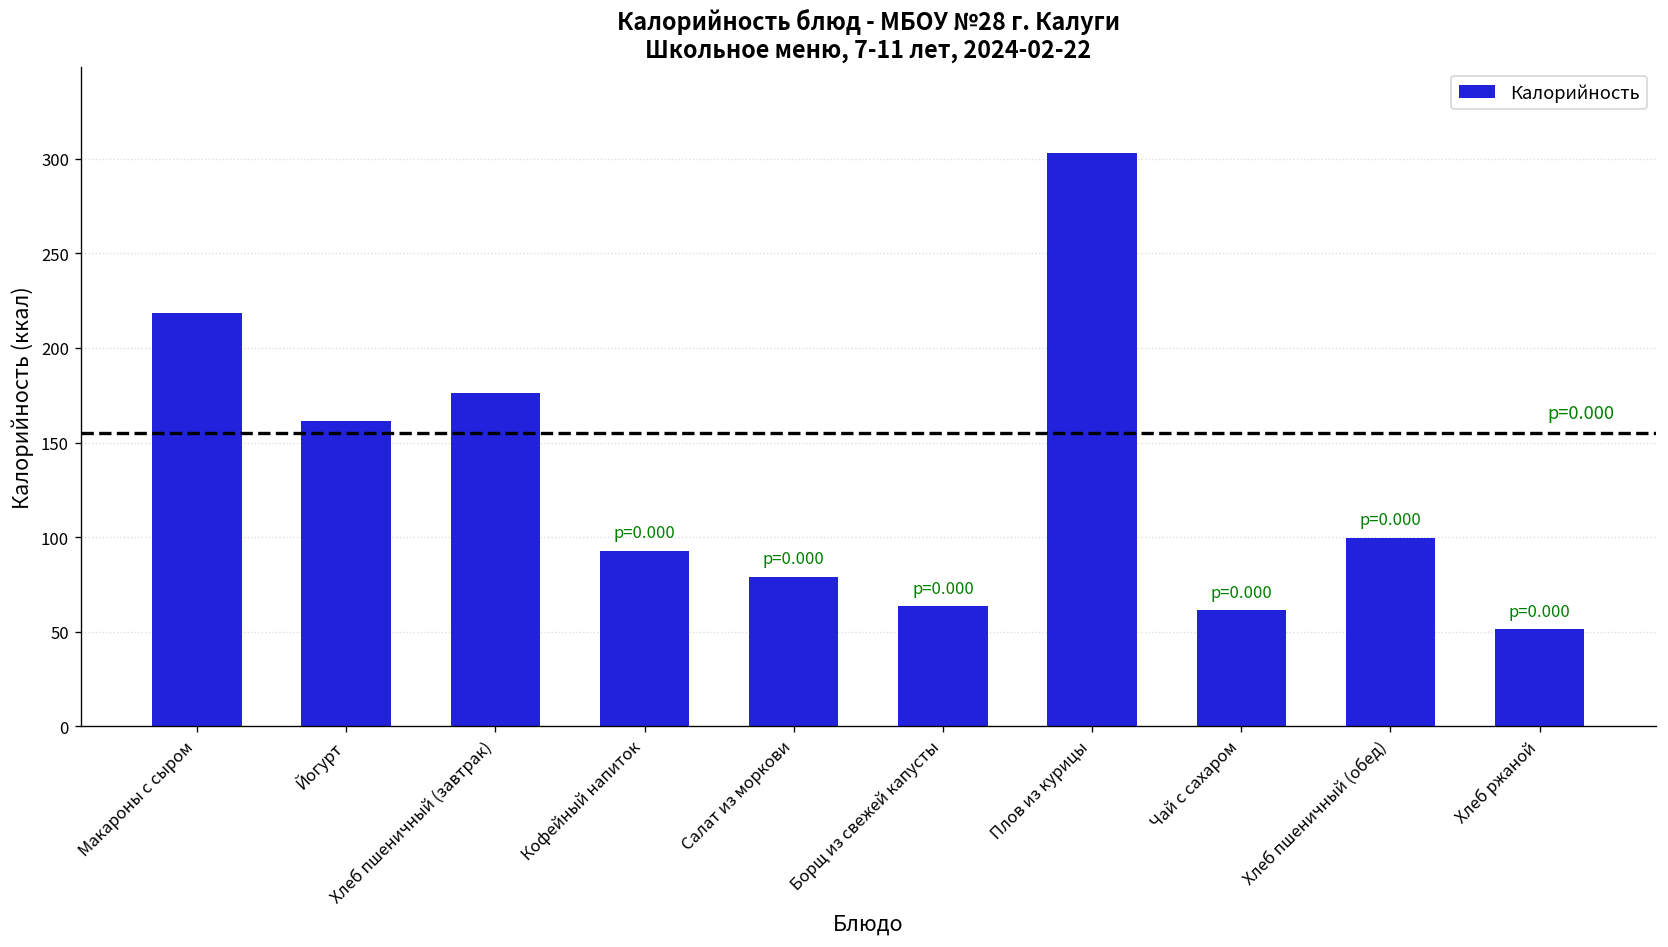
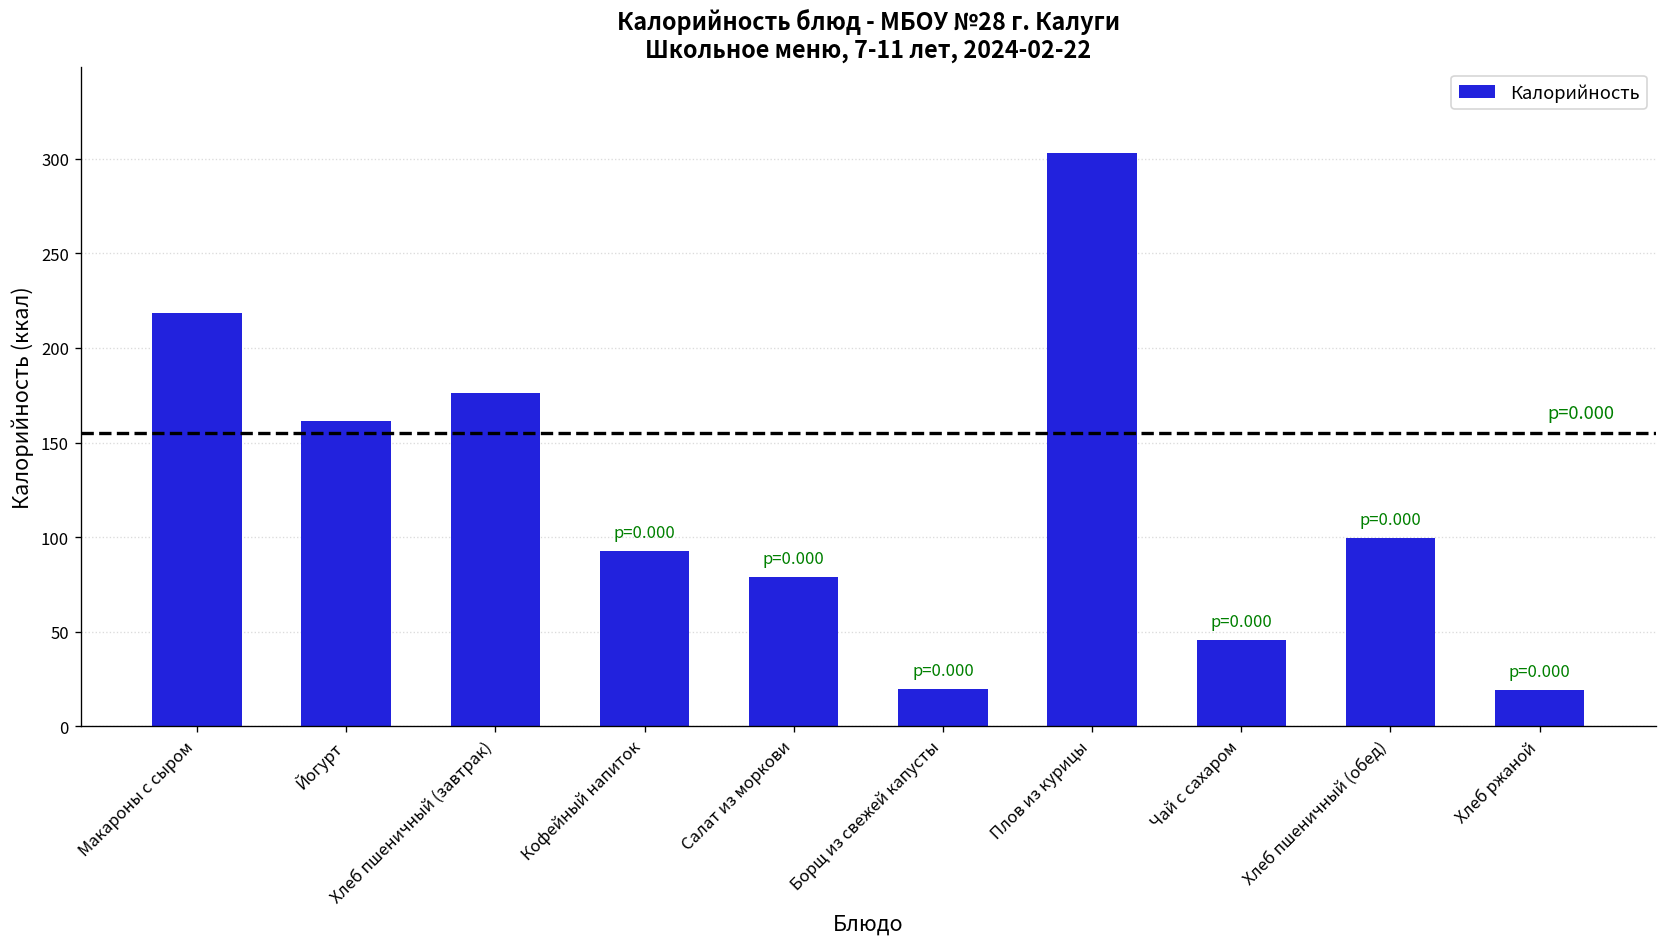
Борщ из свежей капусты: 64 -> 20
Чай с сахаром: 61 -> 46
Хлеб ржаной: 51 -> 19
